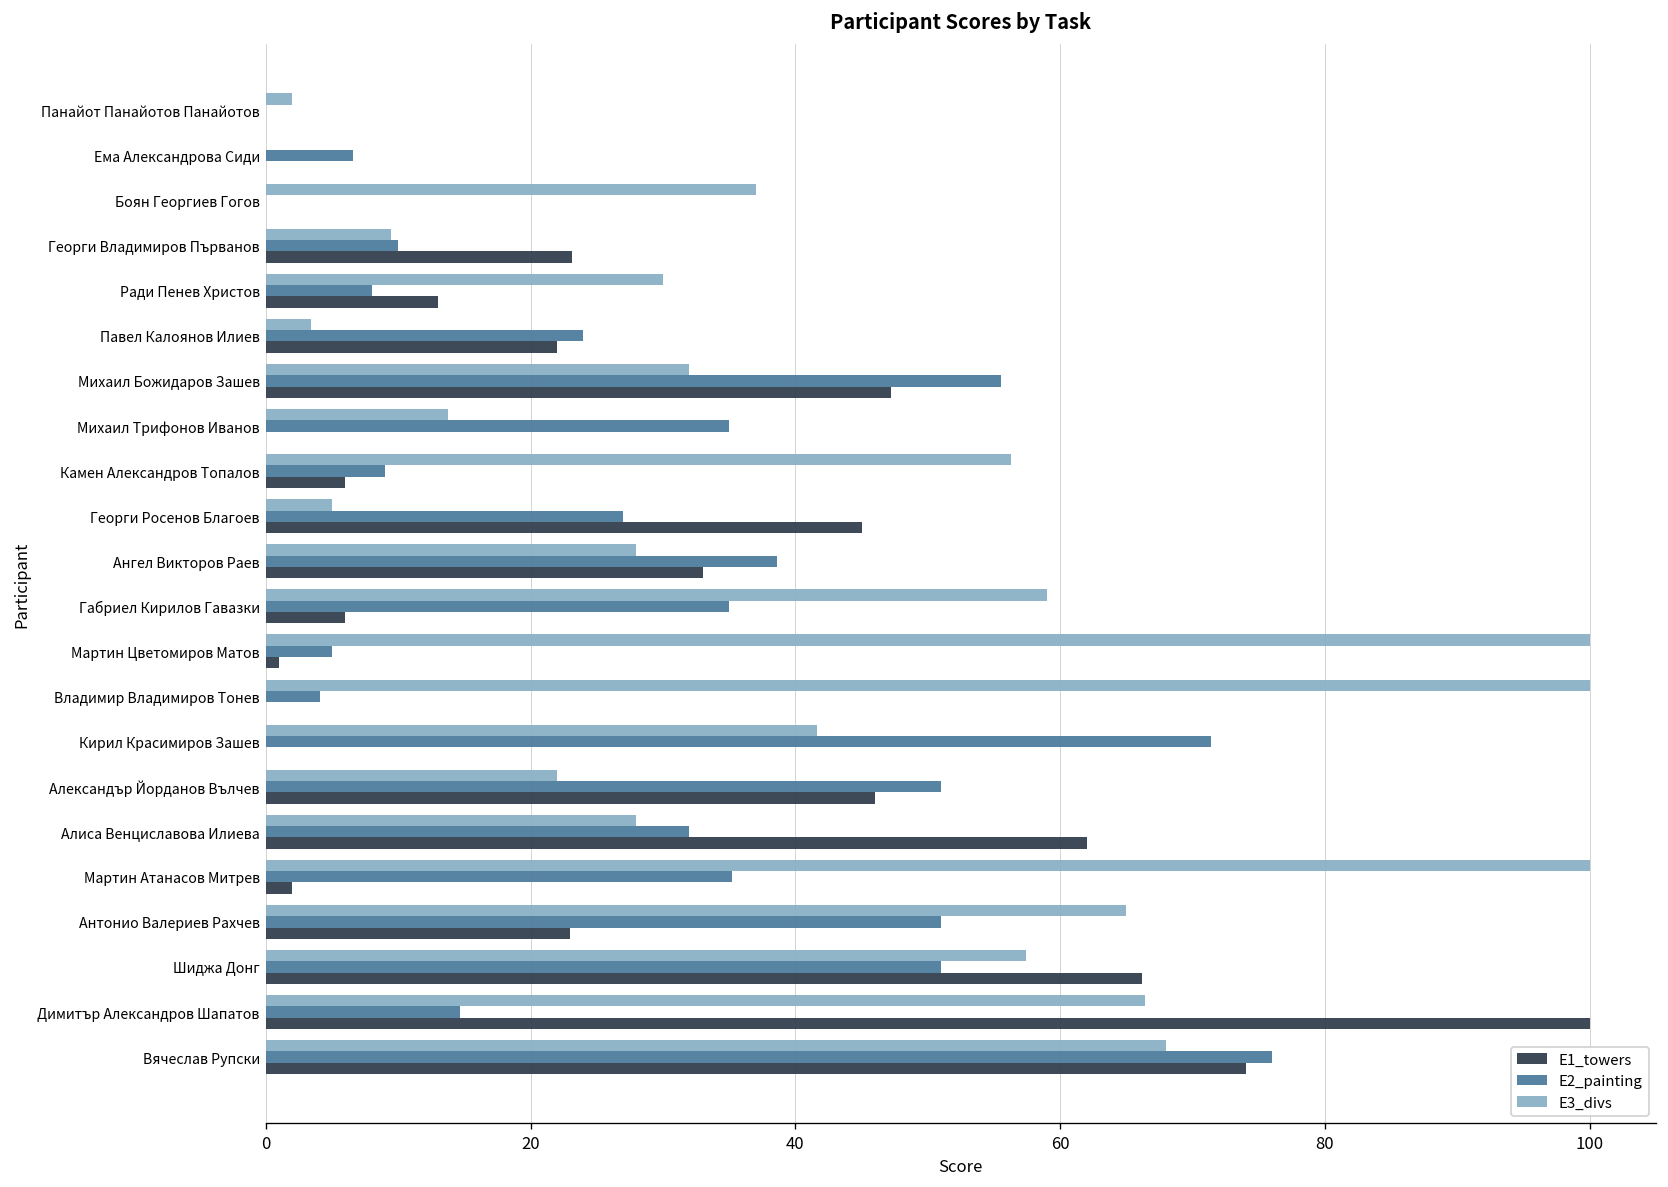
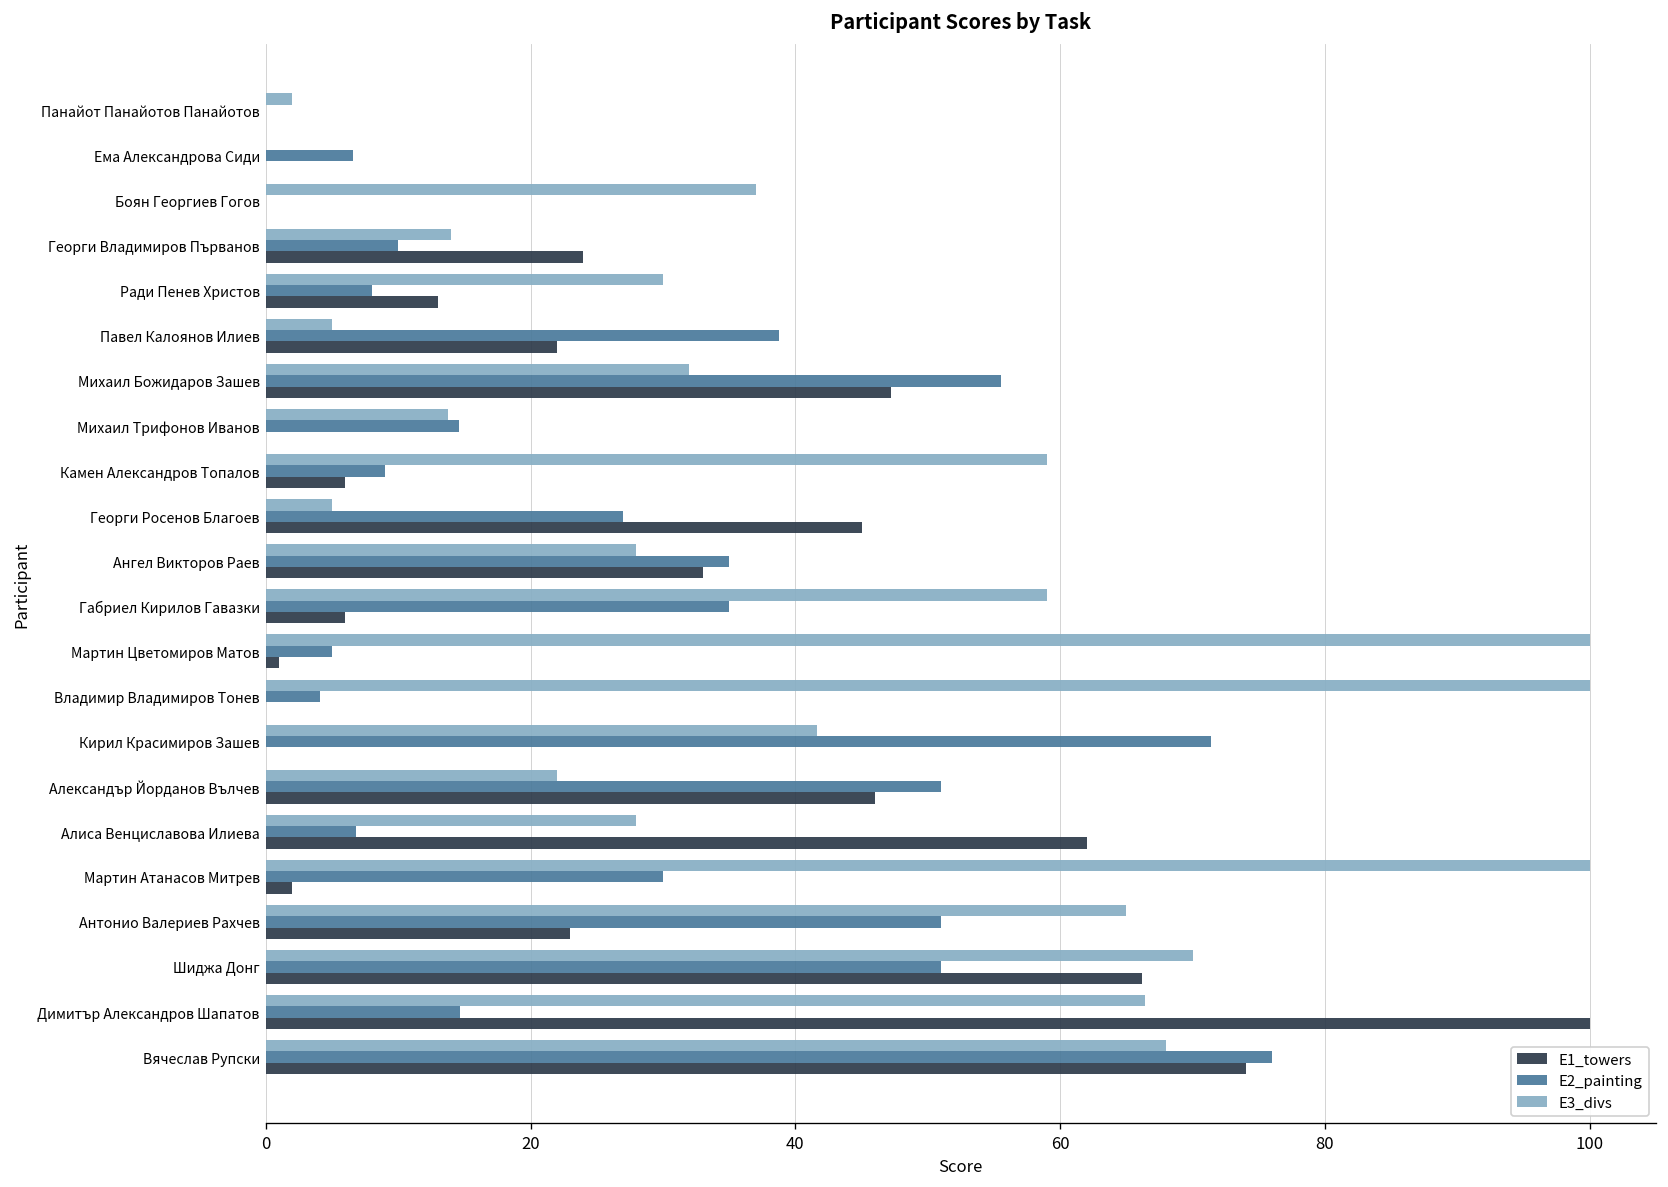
E3_divs, Георги Владимиров Първанов: 9.5 -> 14.0
E1_towers, Георги Владимиров Първанов: 23.1 -> 24.0
E3_divs, Павел Калоянов Илиев: 3.4 -> 5.0
E2_painting, Павел Калоянов Илиев: 24.0 -> 38.8
E2_painting, Михаил Трифонов Иванов: 35.0 -> 14.6
E3_divs, Камен Александров Топалов: 56.3 -> 59.0
E2_painting, Ангел Викторов Раев: 38.6 -> 35.0
E2_painting, Алиса Венциславова Илиева: 32.0 -> 6.8
E2_painting, Мартин Атанасов Митрев: 35.2 -> 30.0
E3_divs, Шиджа Донг: 57.4 -> 70.0
